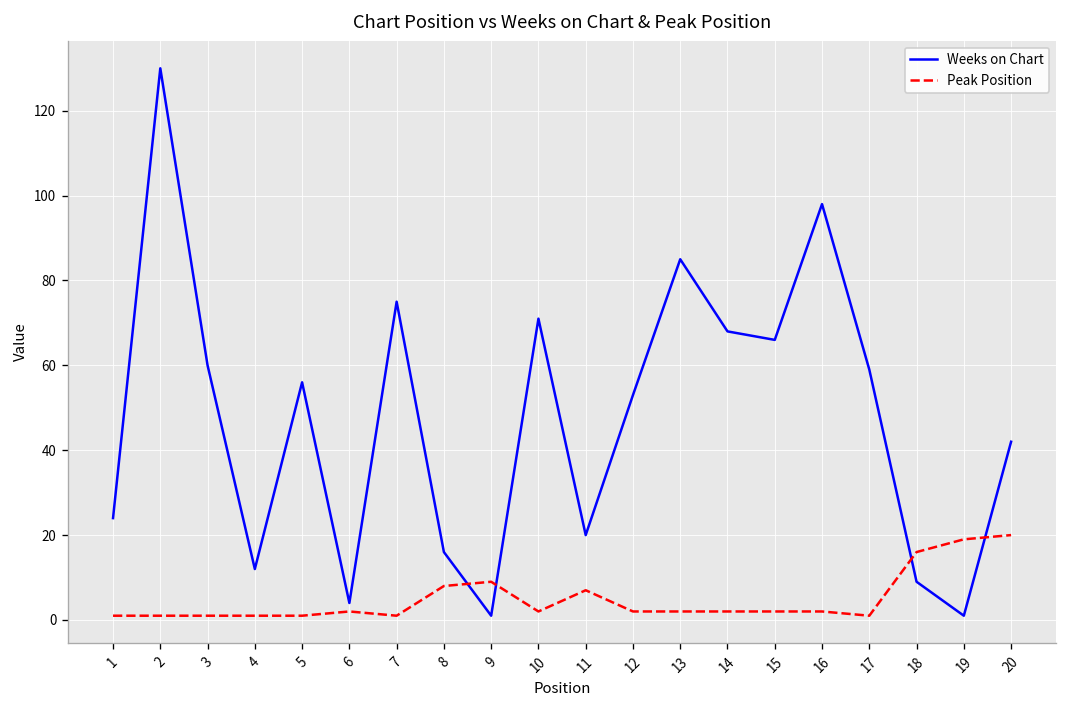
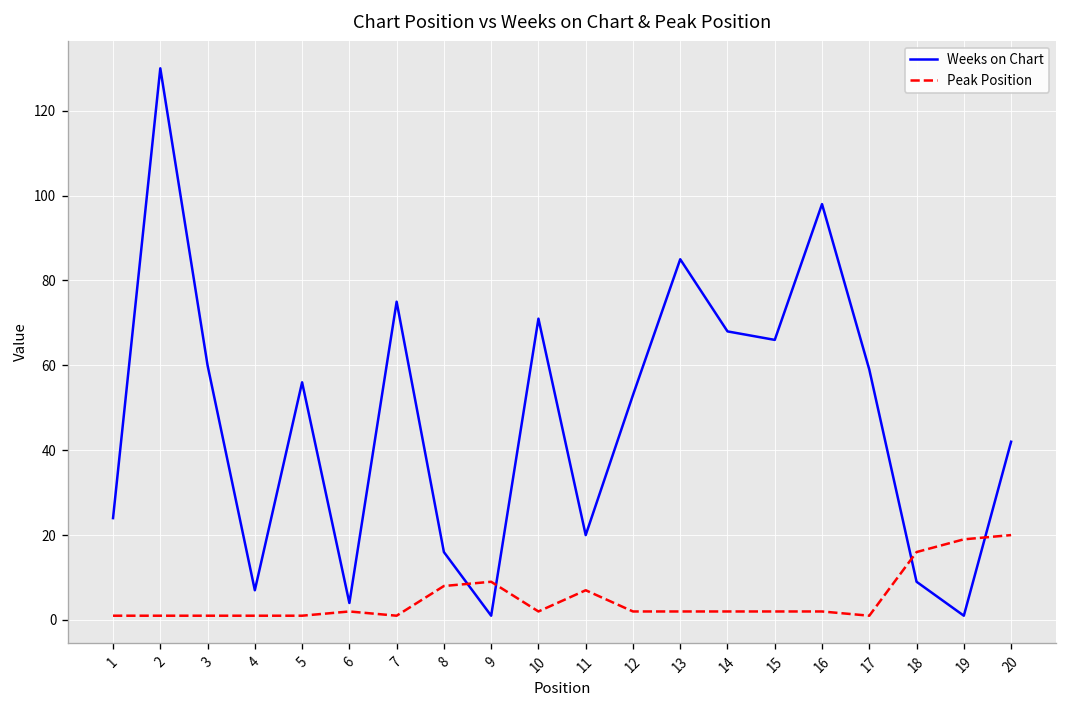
Weeks on Chart, 4: 12 -> 7
